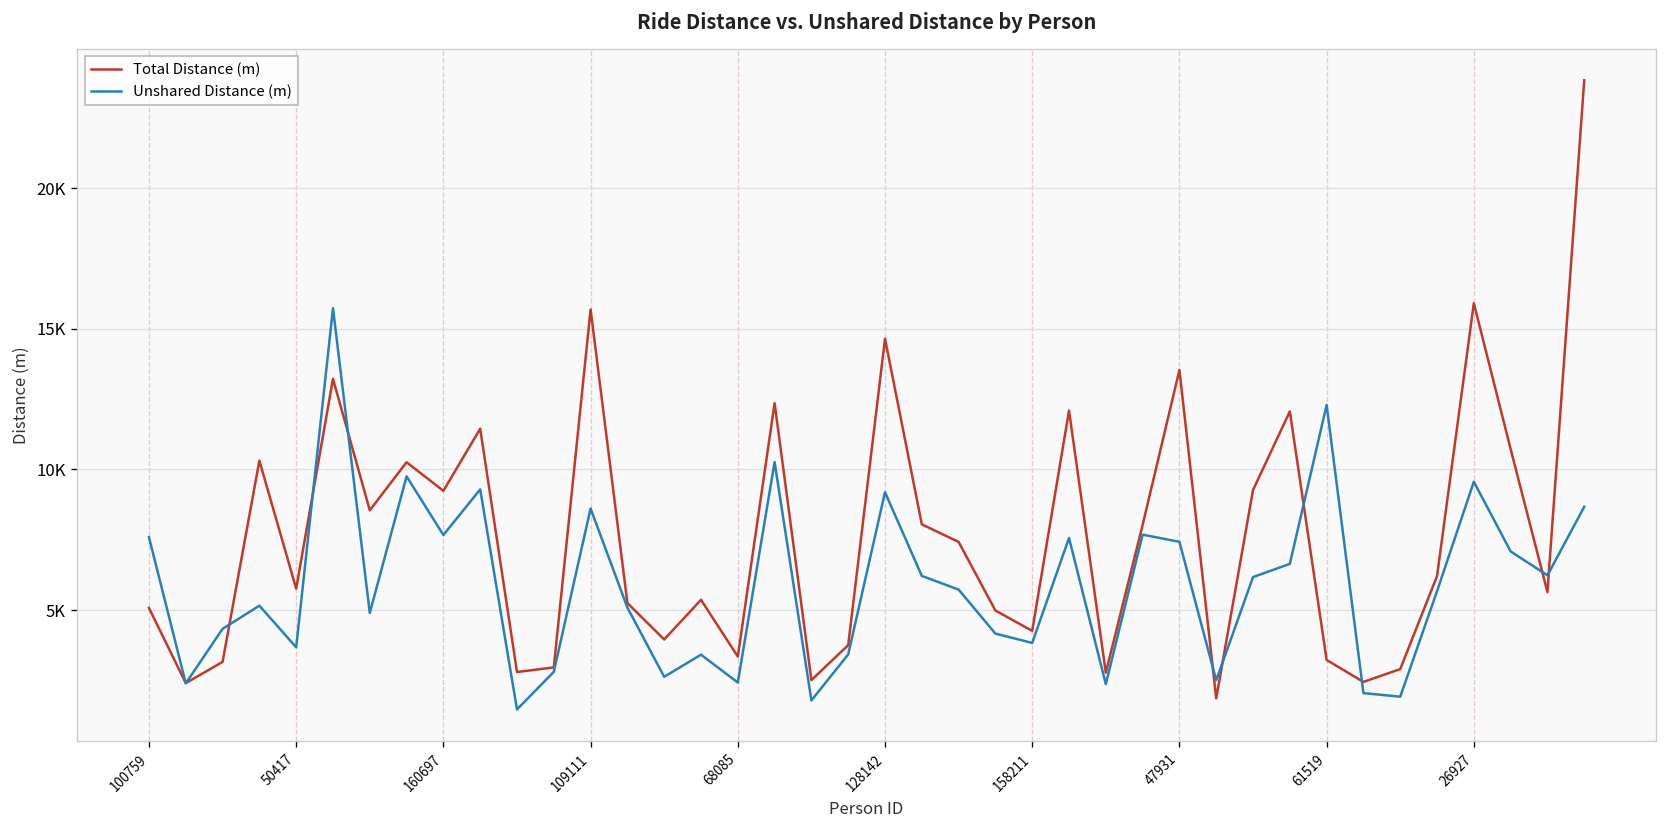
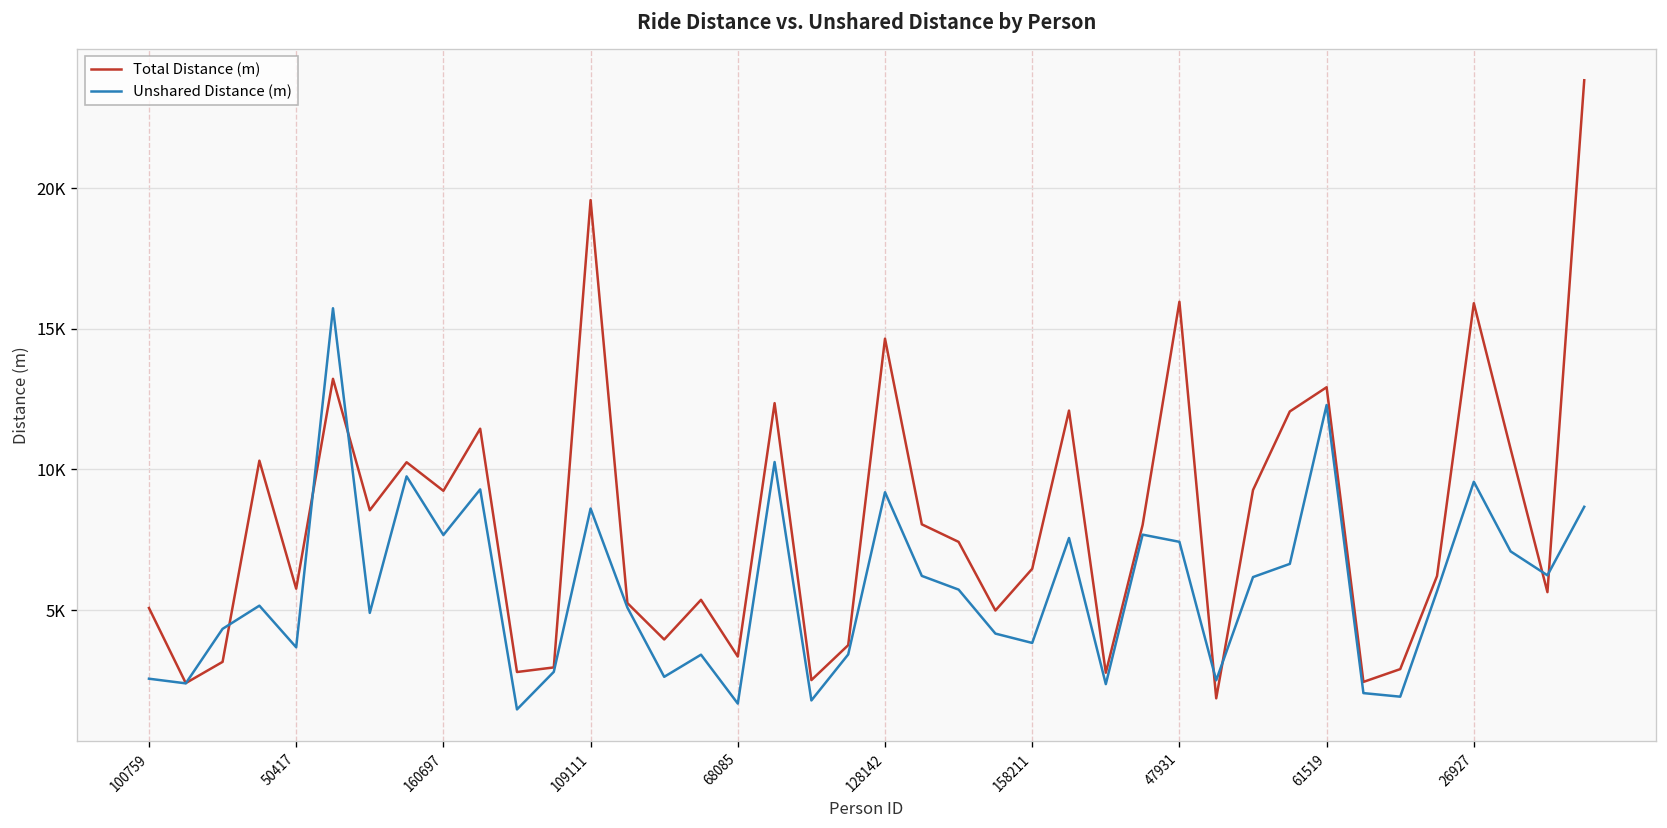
Unshared Distance (m), 100759: 7600 -> 2600
Total Distance (m), 109111: 15700 -> 19600
Unshared Distance (m), 68085: 2400 -> 1700
Total Distance (m), 158211: 4300 -> 6500
Total Distance (m), 47931: 13500 -> 16000
Total Distance (m), 61519: 3200 -> 12900
